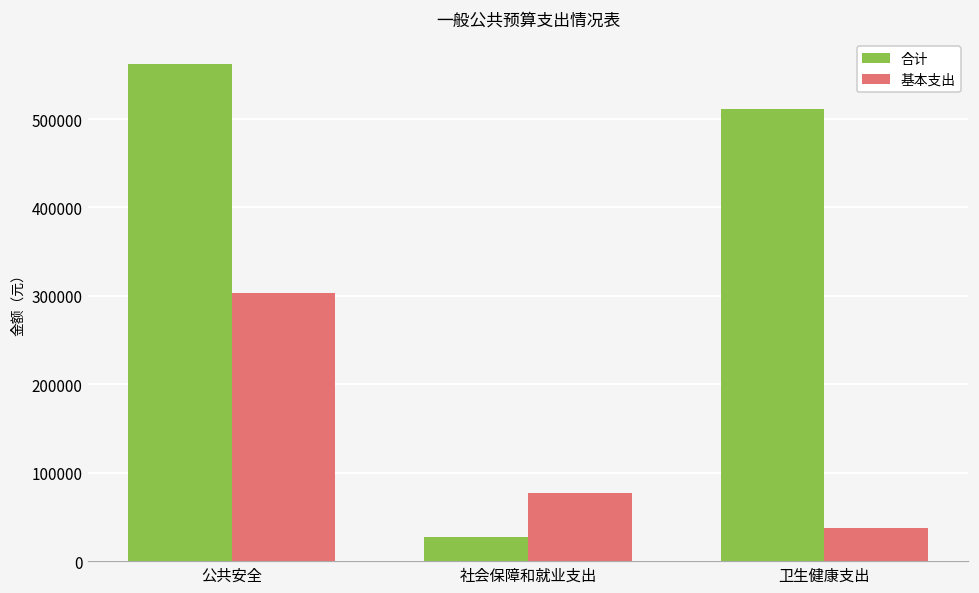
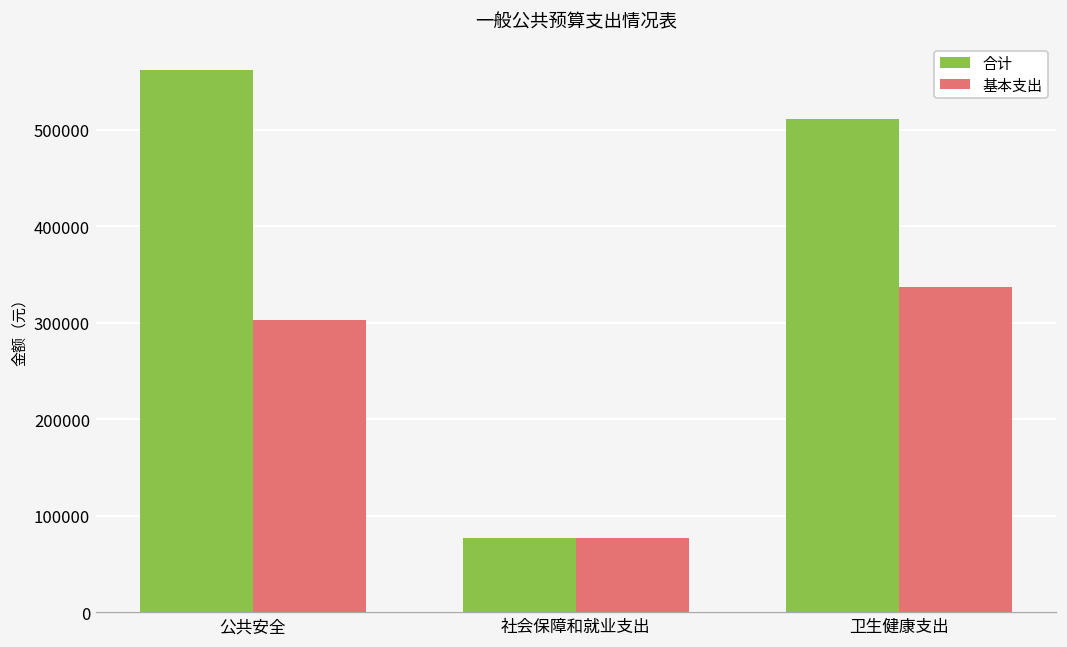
合计, 社会保障和就业支出: 30000 -> 80000
基本支出, 卫生健康支出: 40000 -> 340000
